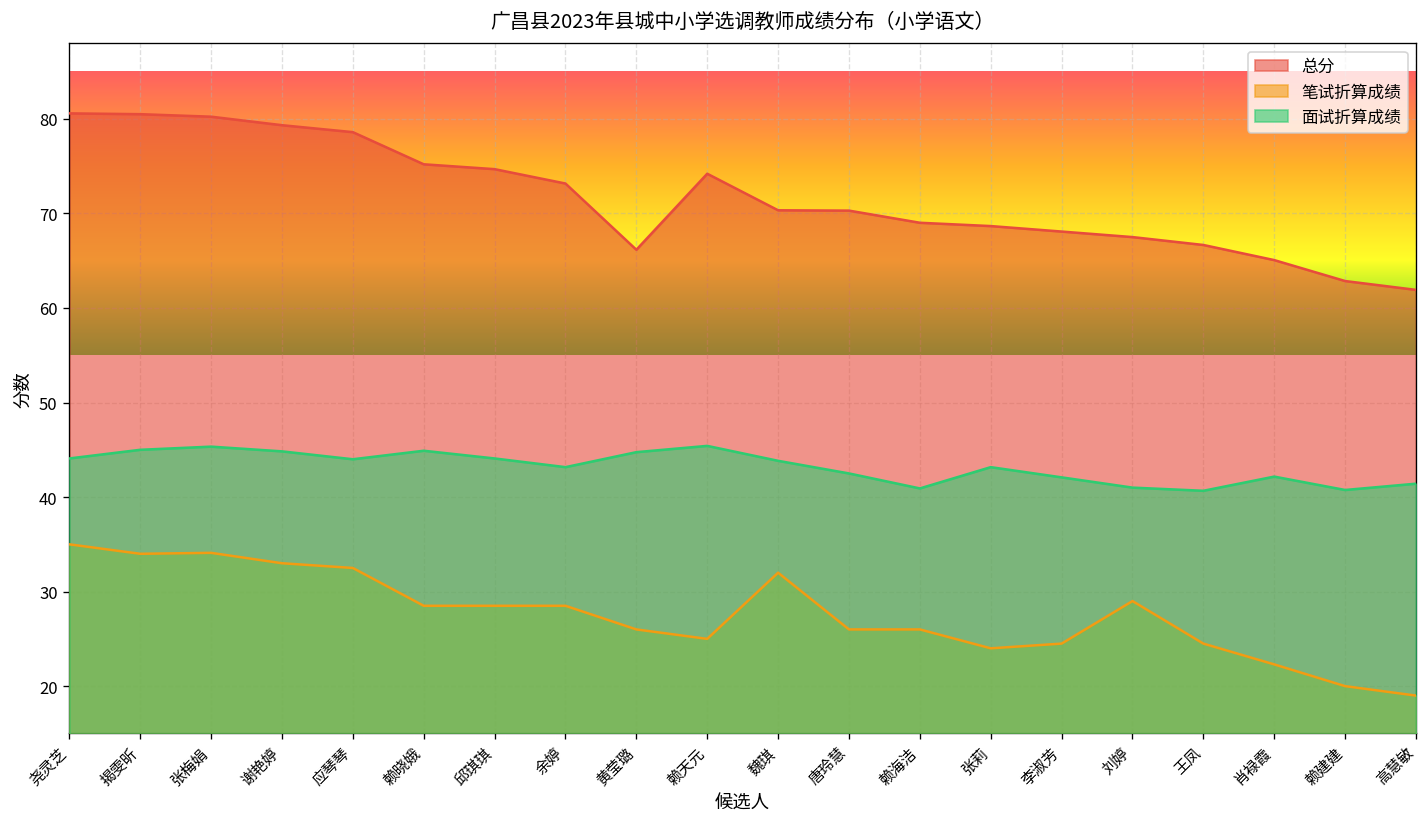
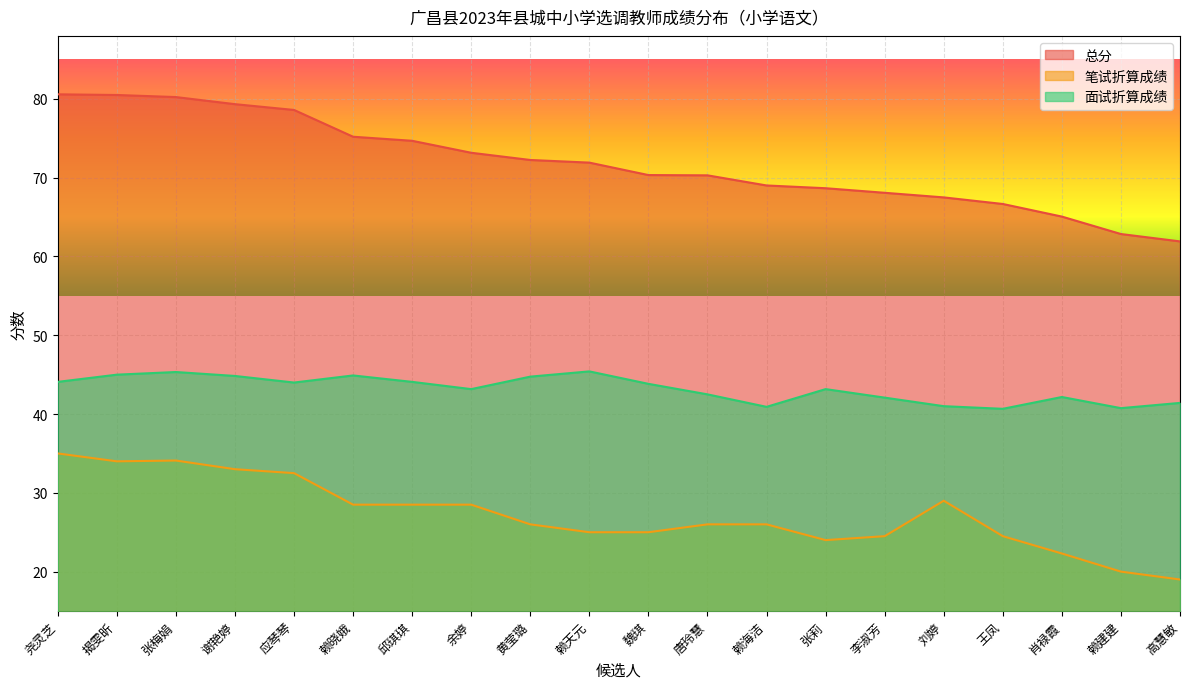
总分, 黄莹璐: 66 -> 72
总分, 赖天元: 74 -> 72
笔试折算成绩, 魏琪: 32 -> 25
